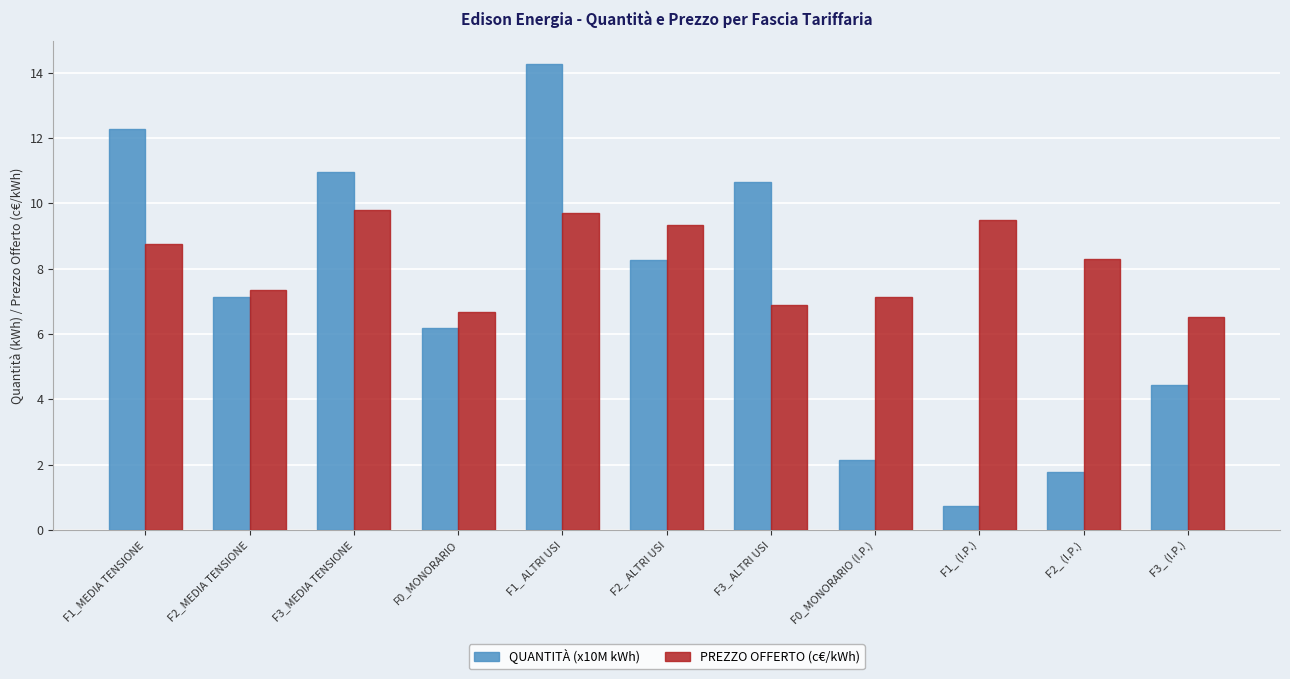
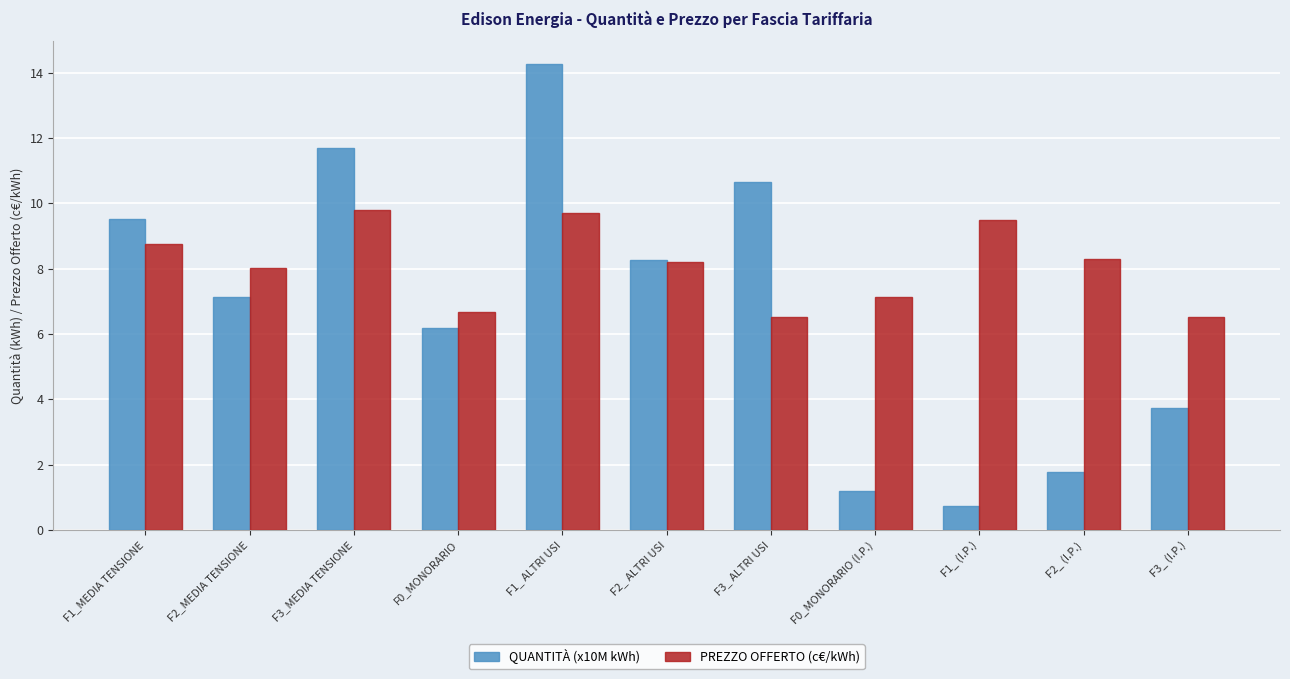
QUANTITÀ (x10M kWh), F1_MEDIA TENSIONE: 12.3 -> 9.5
PREZZO OFFERTO (c€/kWh), F2_MEDIA TENSIONE: 7.4 -> 8.0
QUANTITÀ (x10M kWh), F3_MEDIA TENSIONE: 11.0 -> 11.7
PREZZO OFFERTO (c€/kWh), F2_ ALTRI USI: 9.4 -> 8.2
PREZZO OFFERTO (c€/kWh), F3_ ALTRI USI: 6.9 -> 6.5
QUANTITÀ (x10M kWh), F0_MONORARIO (I.P.): 2.1 -> 1.2
QUANTITÀ (x10M kWh), F3_ (I.P.): 4.4 -> 3.7
